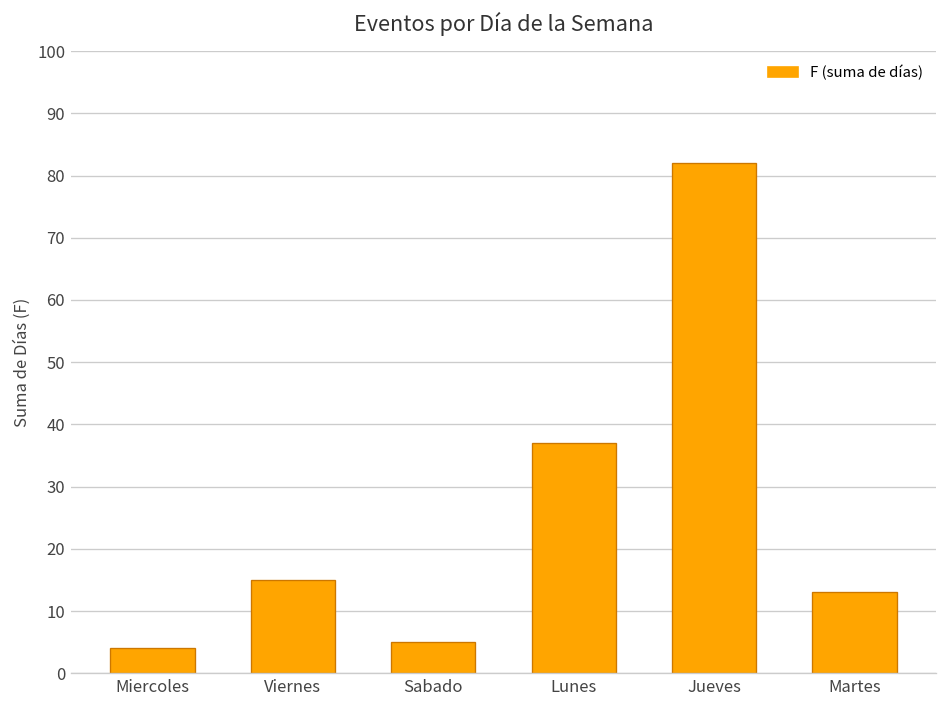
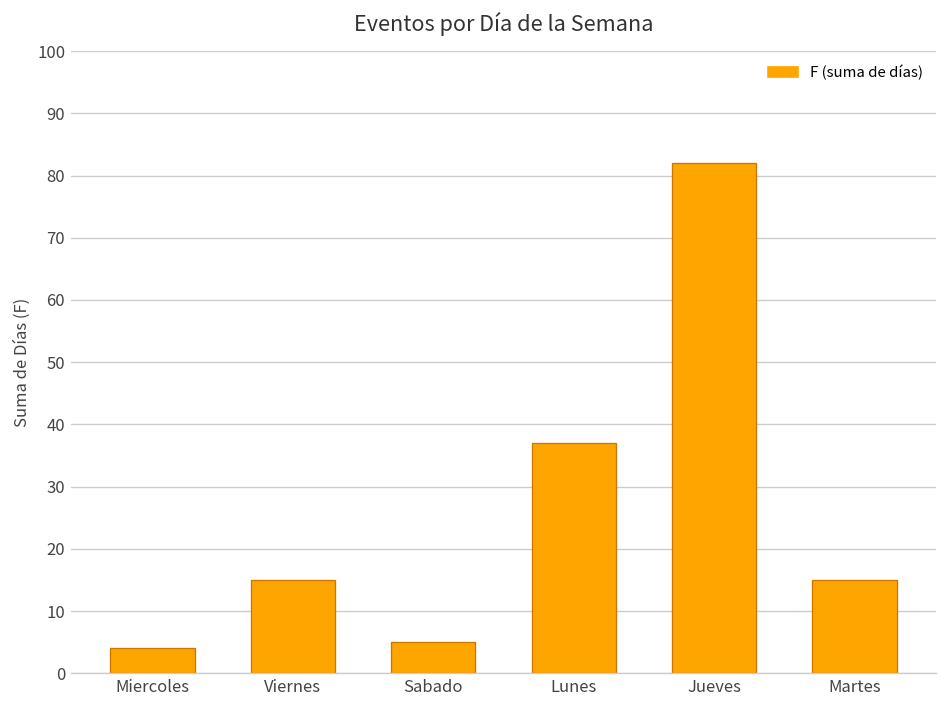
Martes: 13 -> 15
